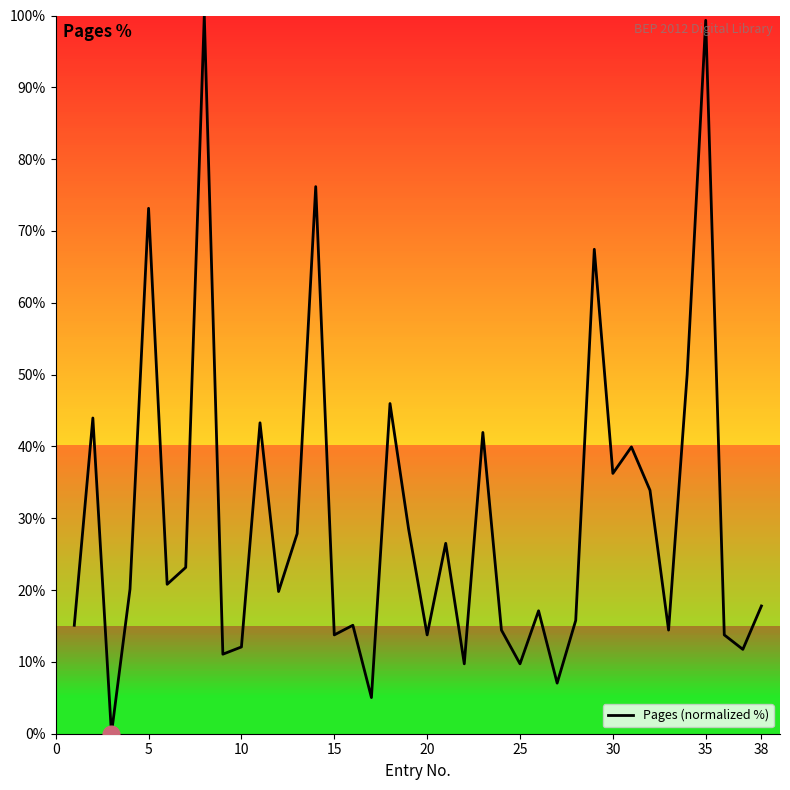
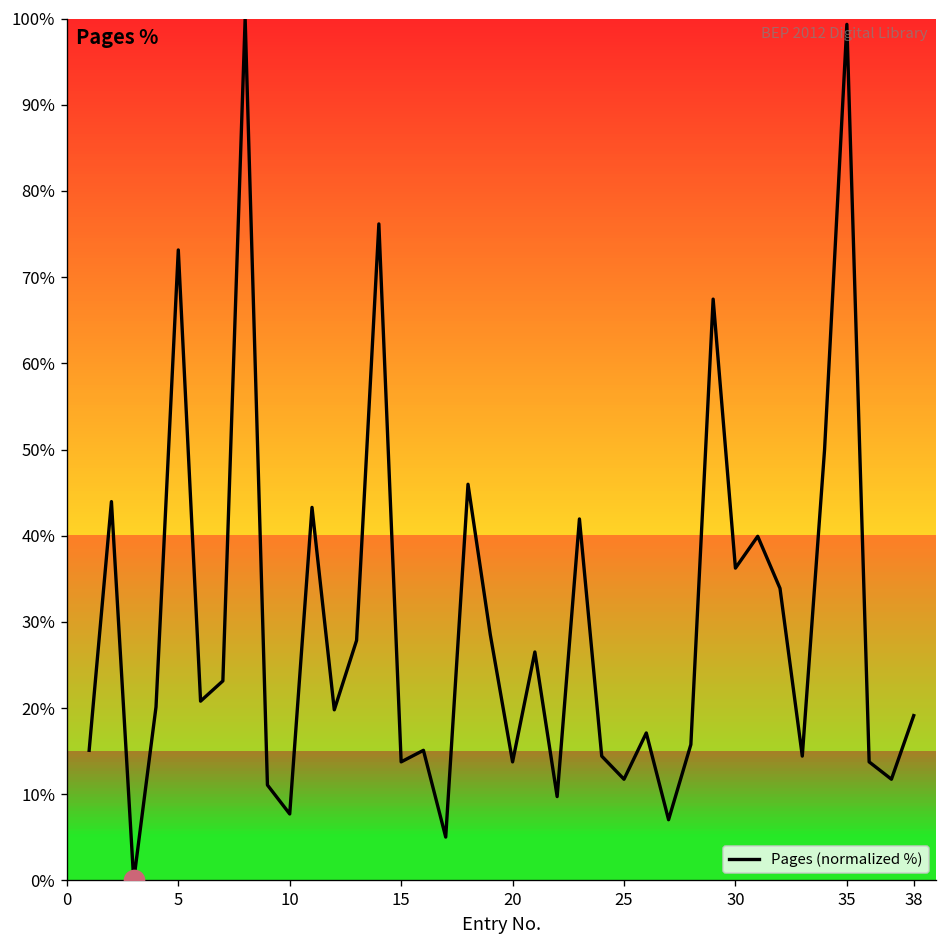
Pages (normalized %), 10: 12% -> 8%
Pages (normalized %), 25: 10% -> 12%
Pages (normalized %), 38: 18% -> 19%
